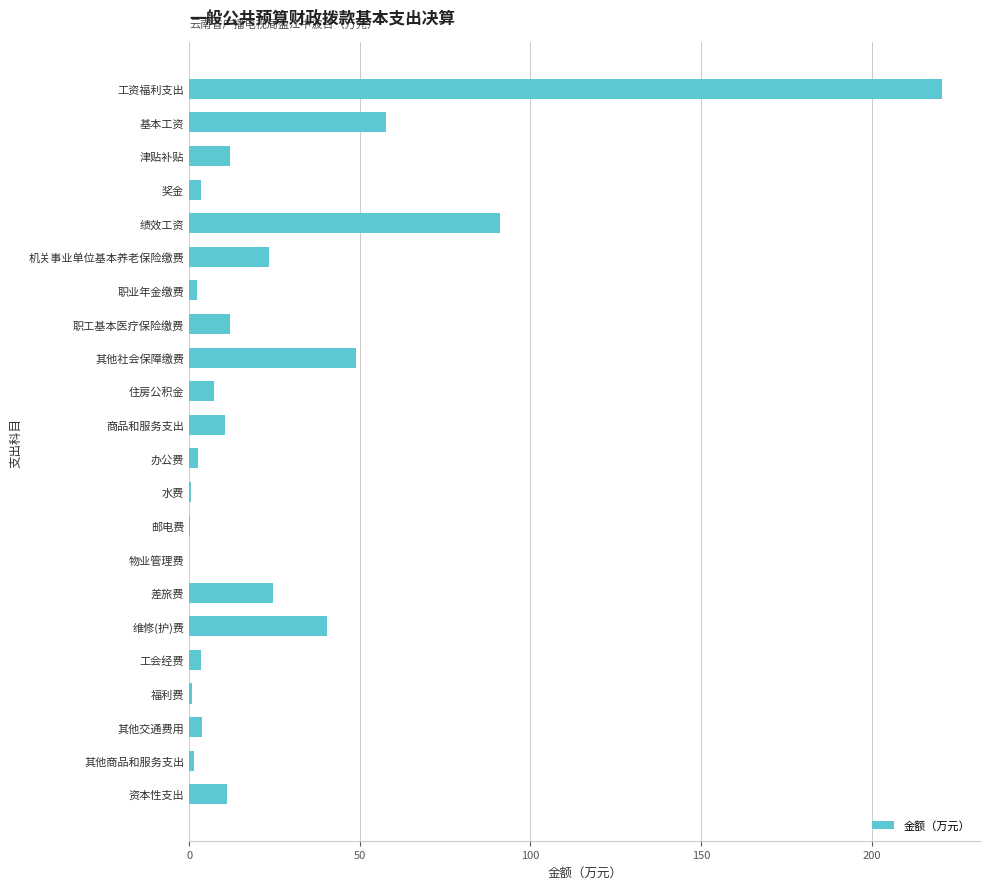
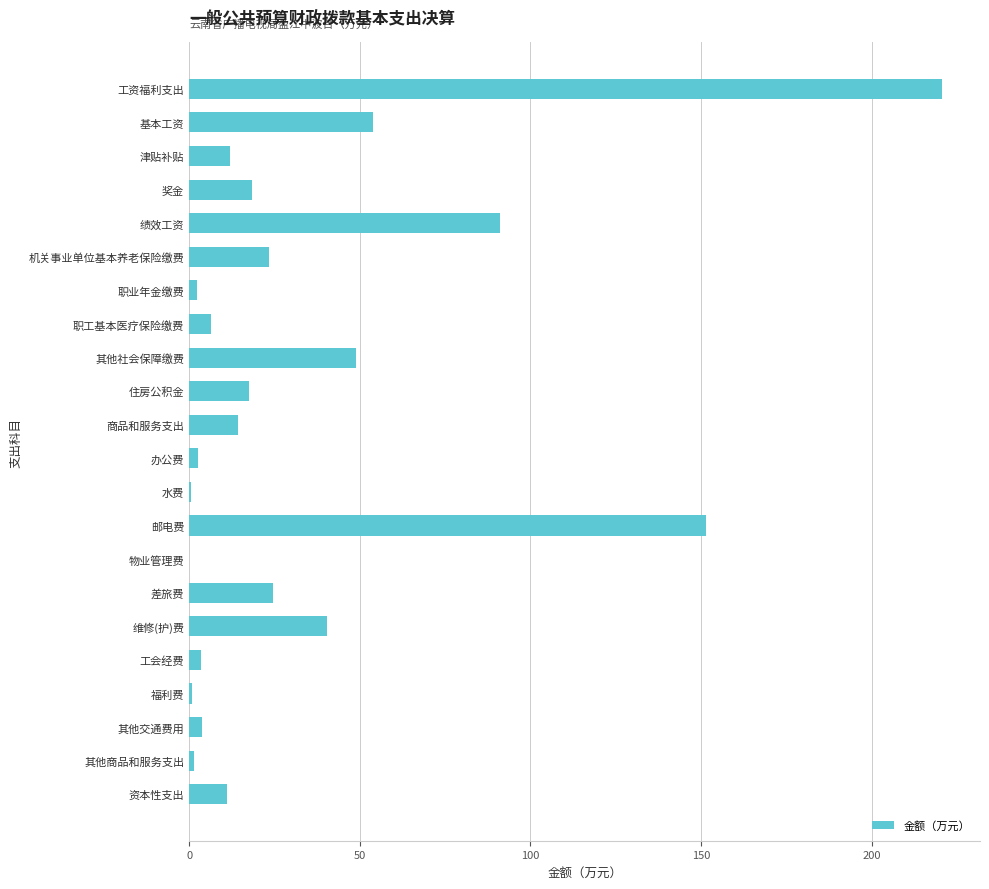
基本工资: 58 -> 54
奖金: 4 -> 18
职工基本医疗保险缴费: 12 -> 6
住房公积金: 7 -> 17
商品和服务支出: 11 -> 14
邮电费: 0 -> 151
